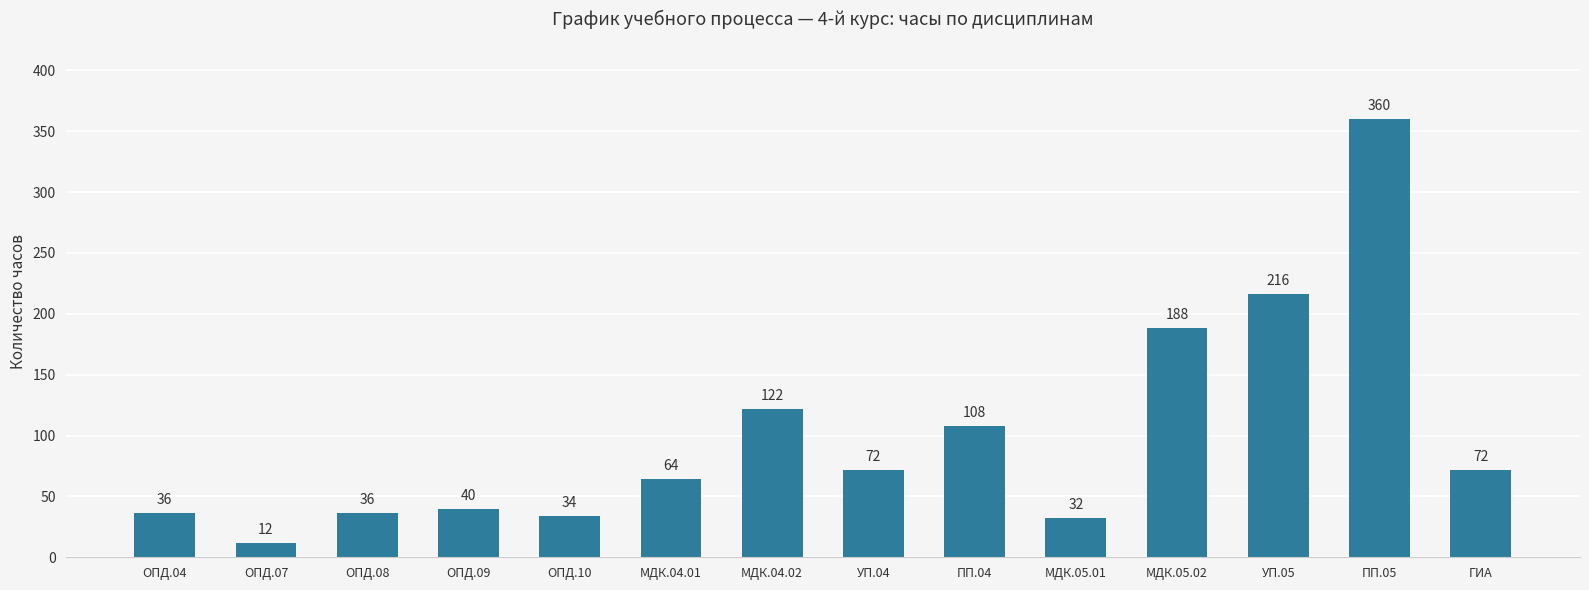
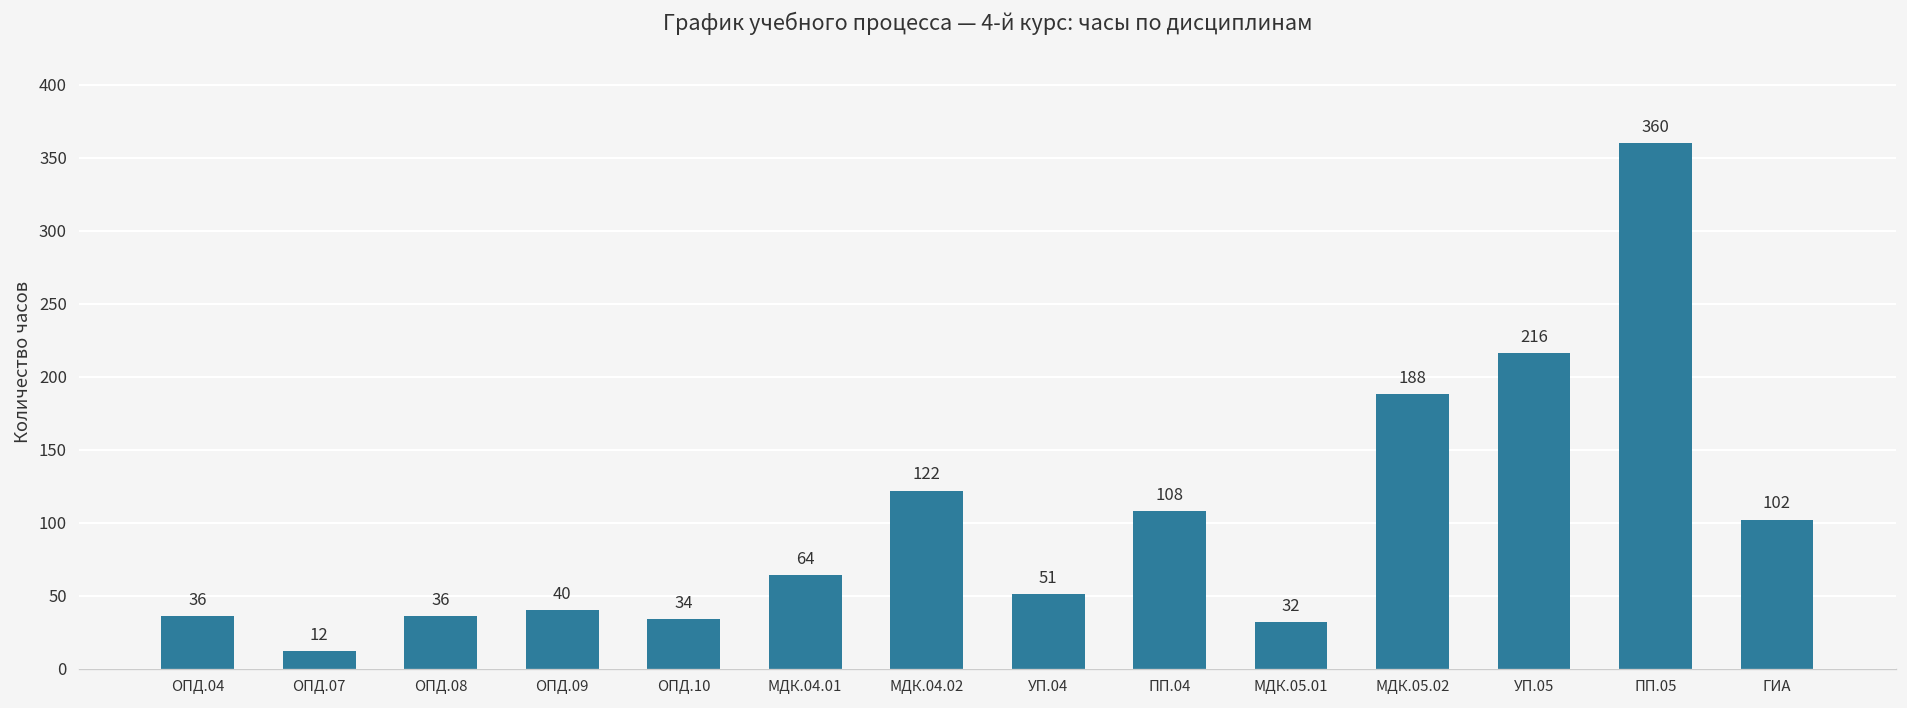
УП.04: 72 -> 51
ГИА: 72 -> 102
